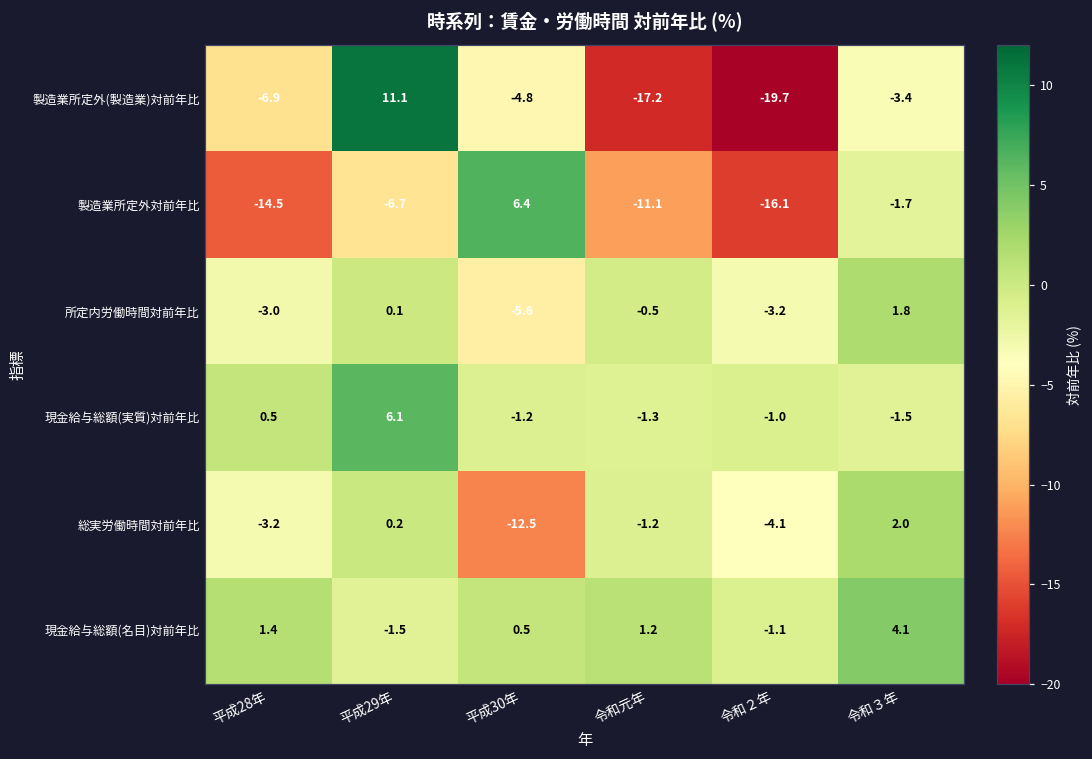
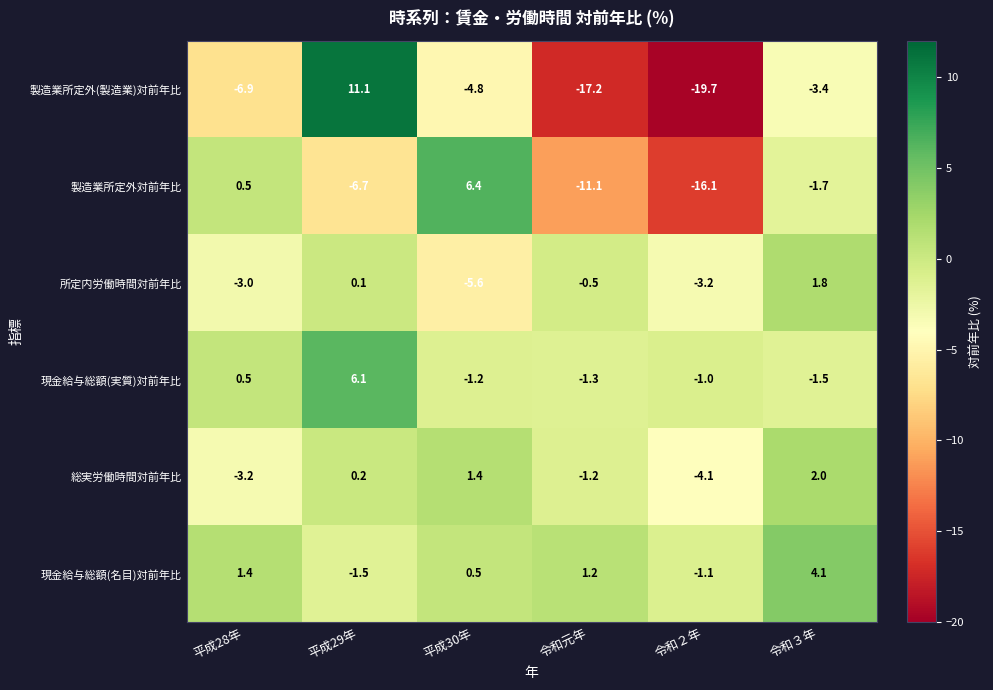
製造業所定外対前年比, 平成28年: -14.5 -> 0.5
総実労働時間対前年比, 平成30年: -12.5 -> 1.4
